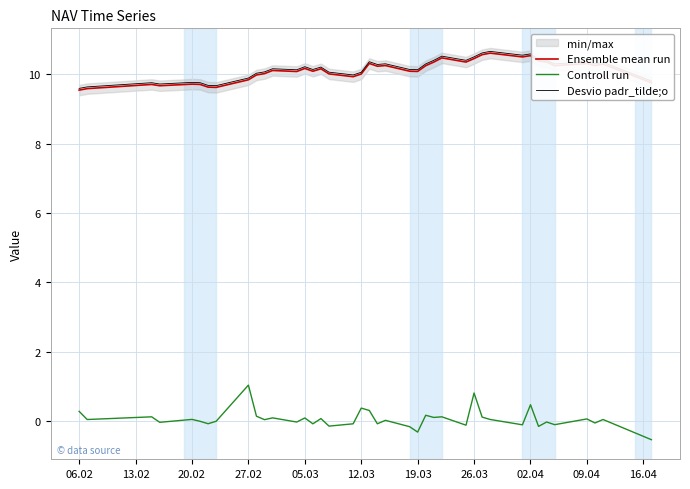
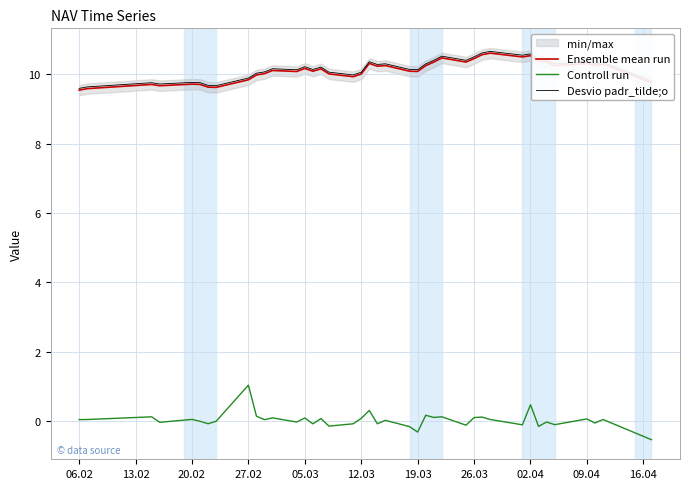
Controll run, 06.02: 0.3 -> 0.0
Controll run, 12.03: 0.4 -> 0.1
Controll run, 26.03: 0.8 -> 0.1
